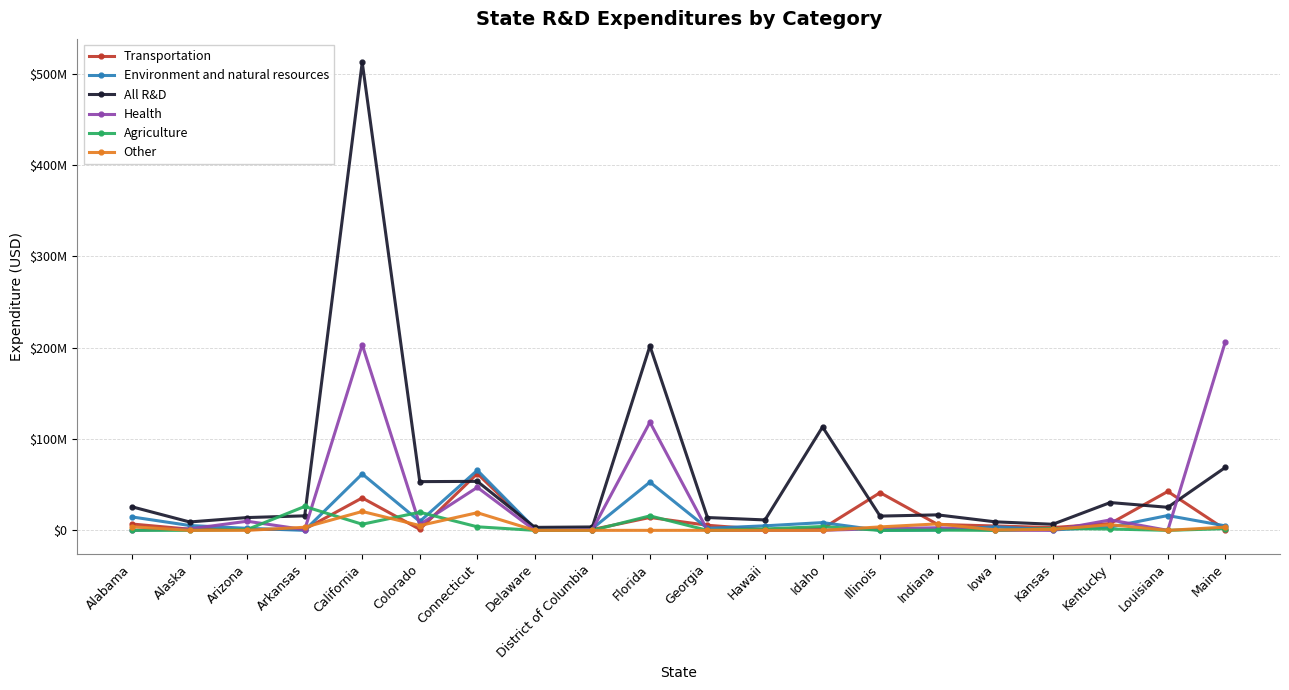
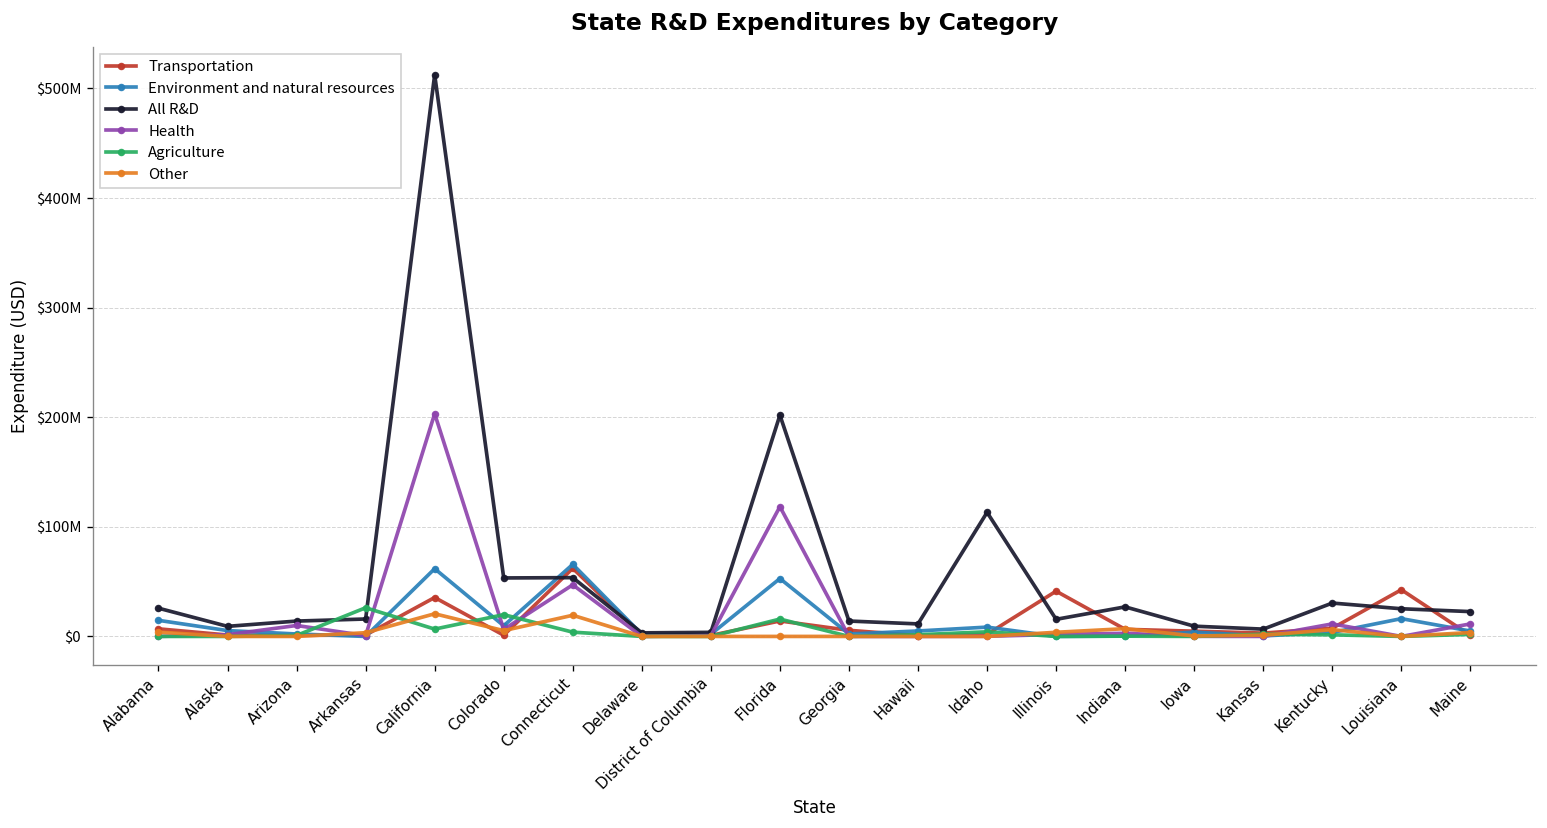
All R&D, Indiana: $20000000 -> $30000000
All R&D, Maine: $70000000 -> $20000000
Health, Maine: $210000000 -> $10000000
